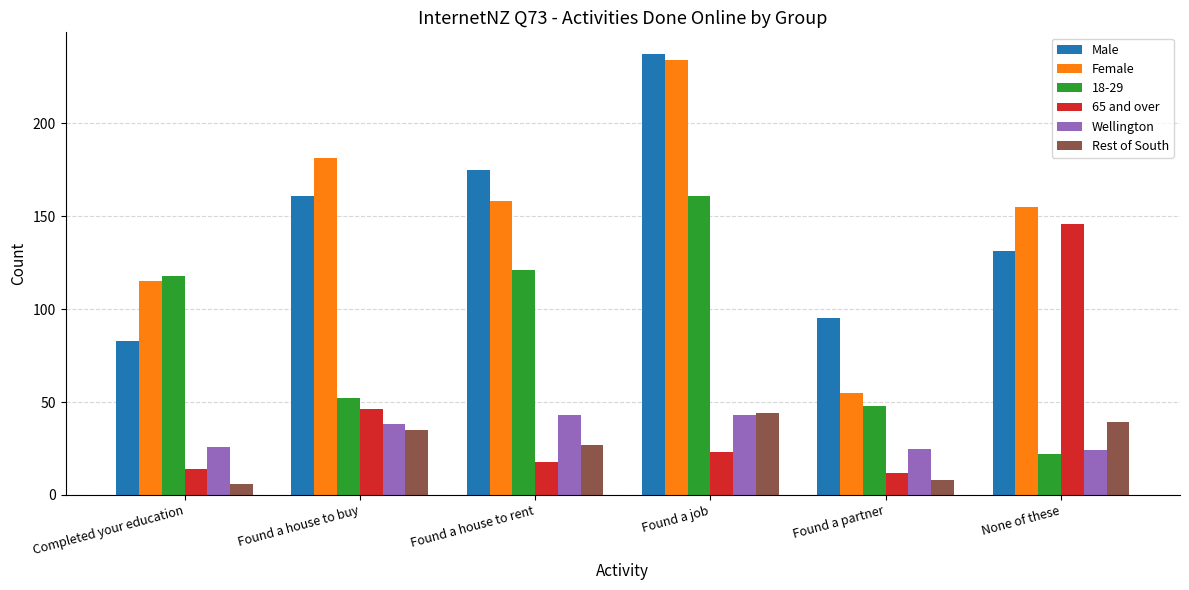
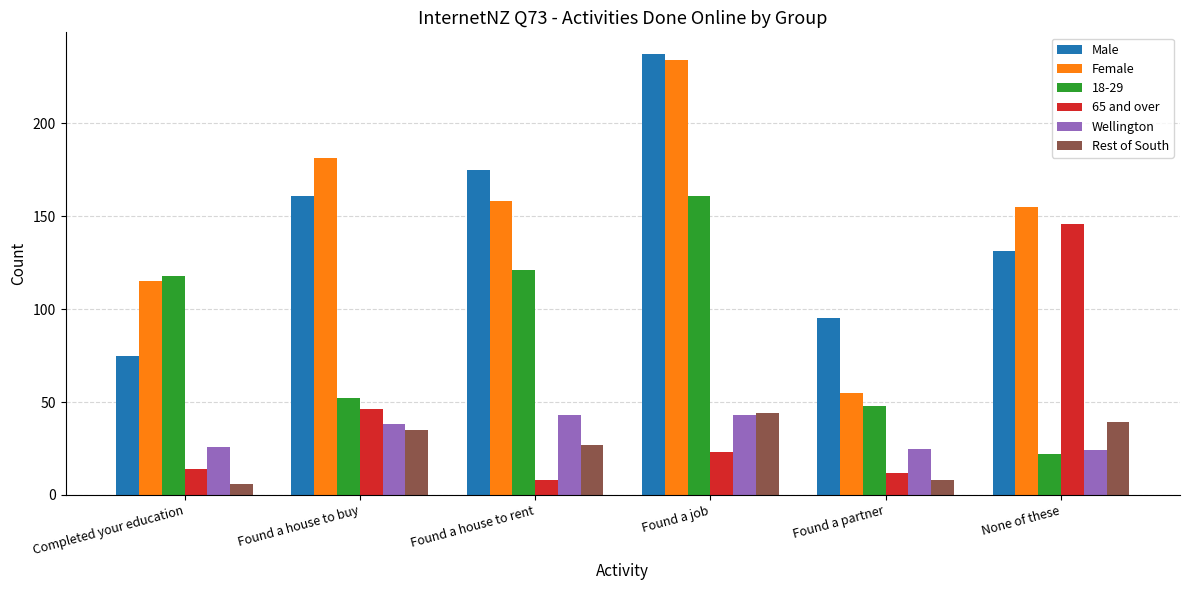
Male, Completed your education: 83 -> 75
65 and over, Found a house to rent: 18 -> 8
